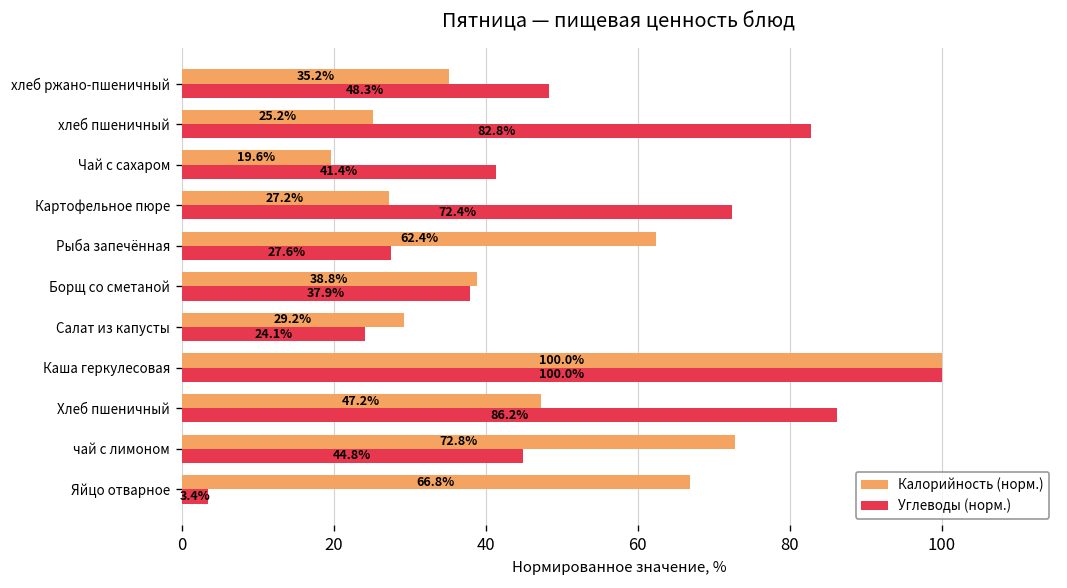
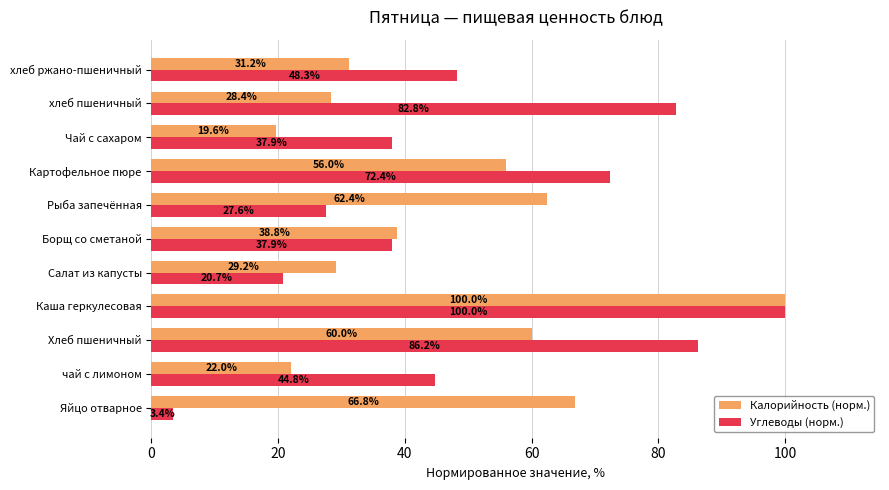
Калорийность (норм.), хлеб ржано-пшеничный: 35.2% -> 31.2%
Калорийность (норм.), хлеб пшеничный: 25.2% -> 28.4%
Углеводы (норм.), Чай с сахаром: 41.4% -> 37.9%
Калорийность (норм.), Картофельное пюре: 27.2% -> 56.0%
Углеводы (норм.), Салат из капусты: 24.1% -> 20.7%
Калорийность (норм.), Хлеб пшеничный: 47.2% -> 60.0%
Калорийность (норм.), чай с лимоном: 72.8% -> 22.0%
